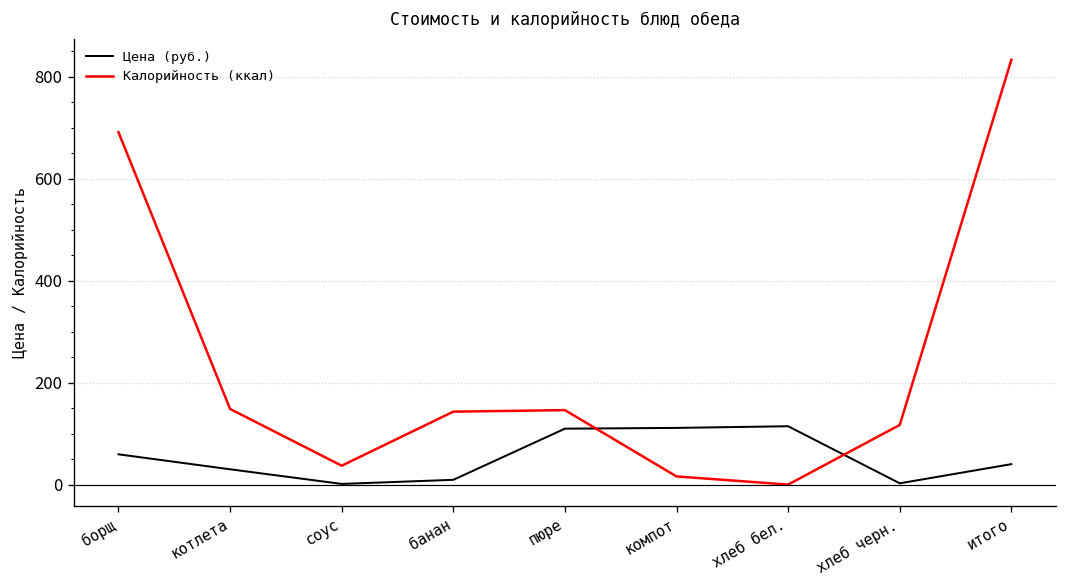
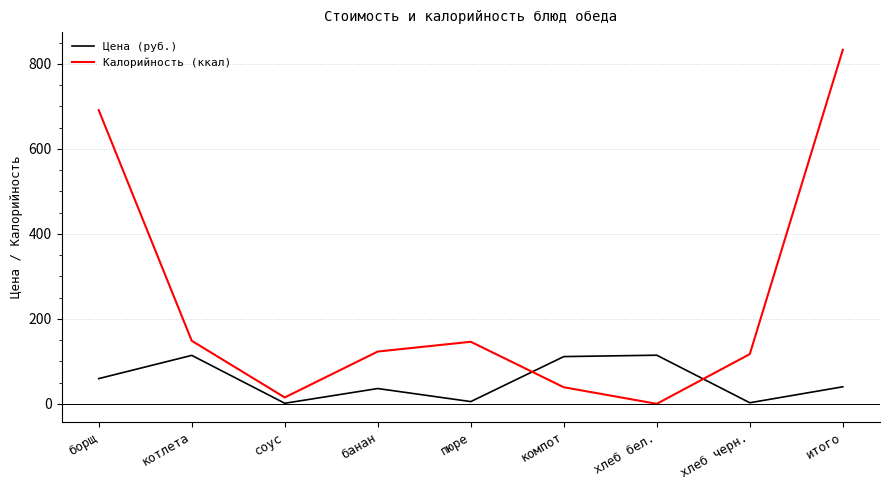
Цена (руб.), котлета: 30 -> 110
Калорийность (ккал), соус: 40 -> 20
Цена (руб.), банан: 10 -> 40
Калорийность (ккал), банан: 140 -> 120
Цена (руб.), пюре: 110 -> 10
Калорийность (ккал), компот: 20 -> 40
